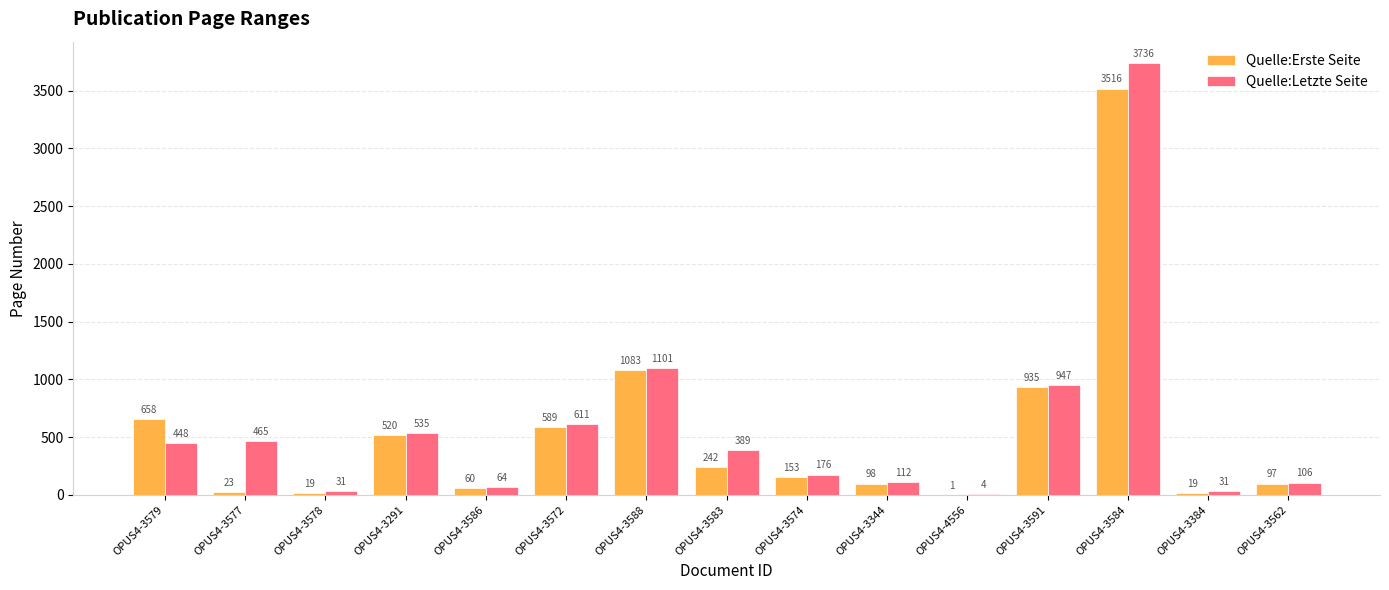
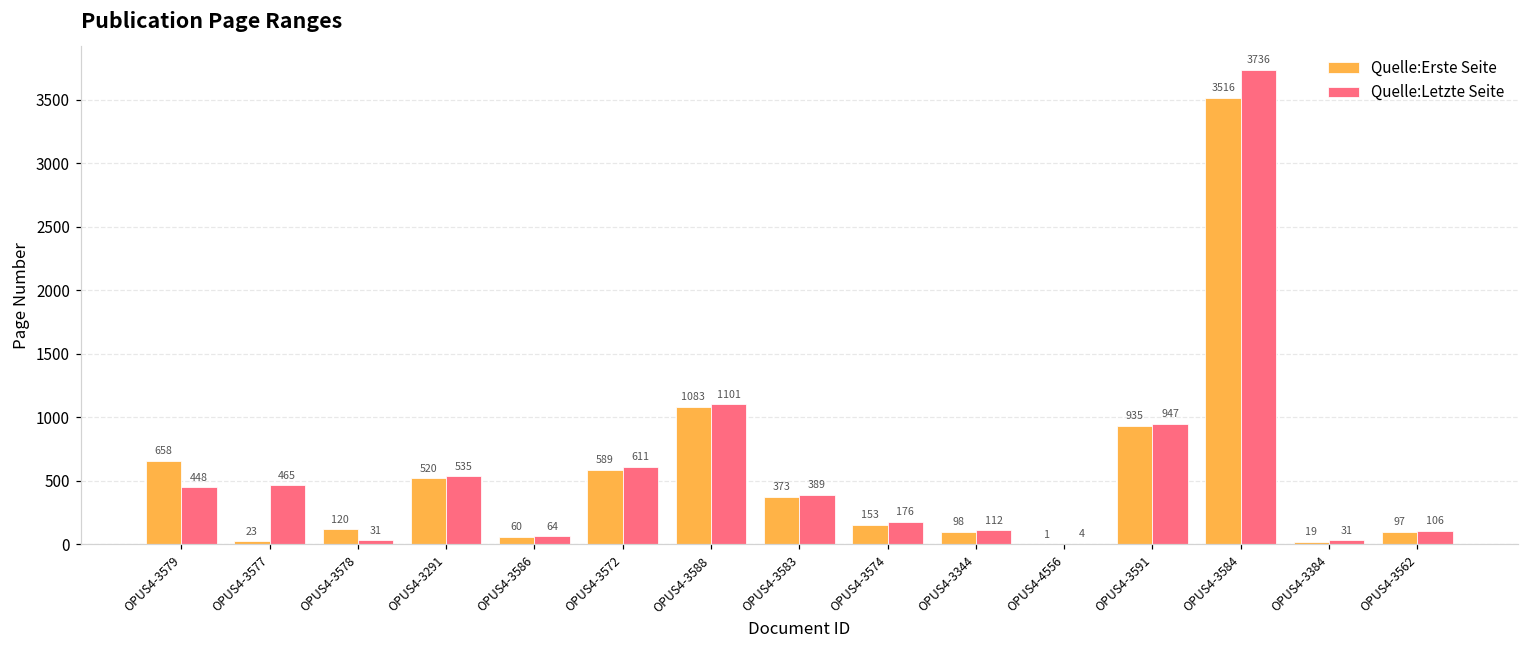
Quelle:Erste Seite, OPUS4-3578: 19 -> 120
Quelle:Erste Seite, OPUS4-3583: 242 -> 373
